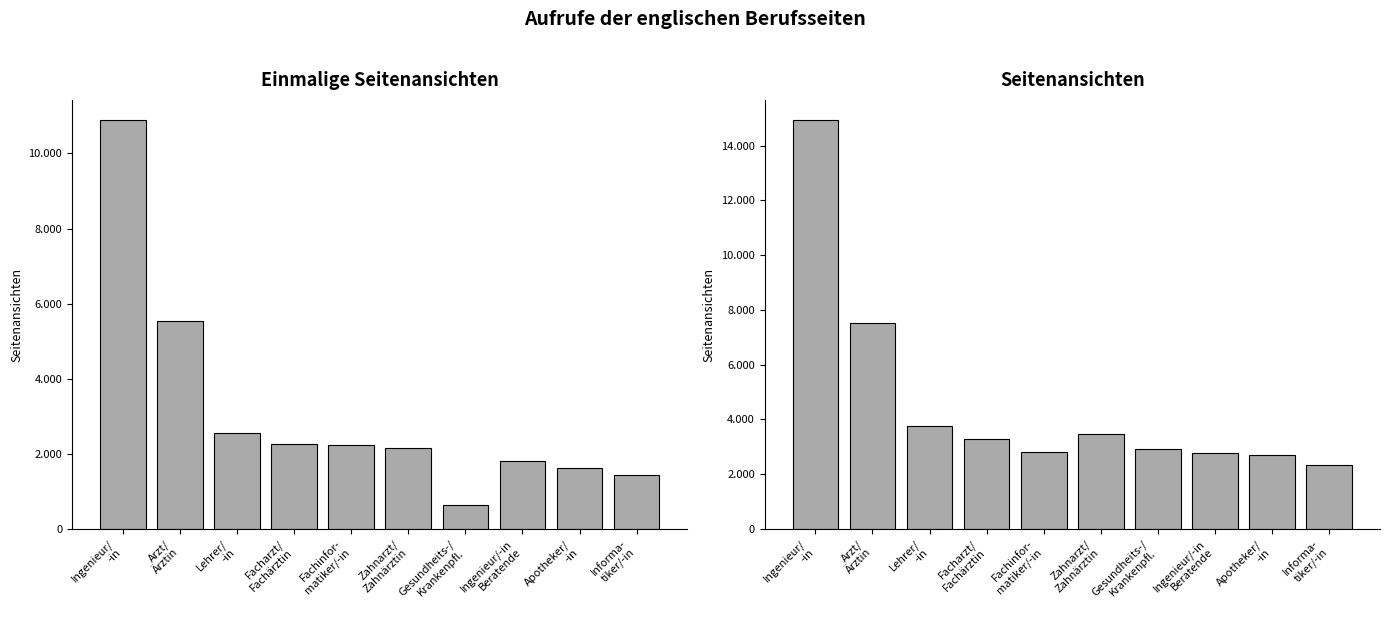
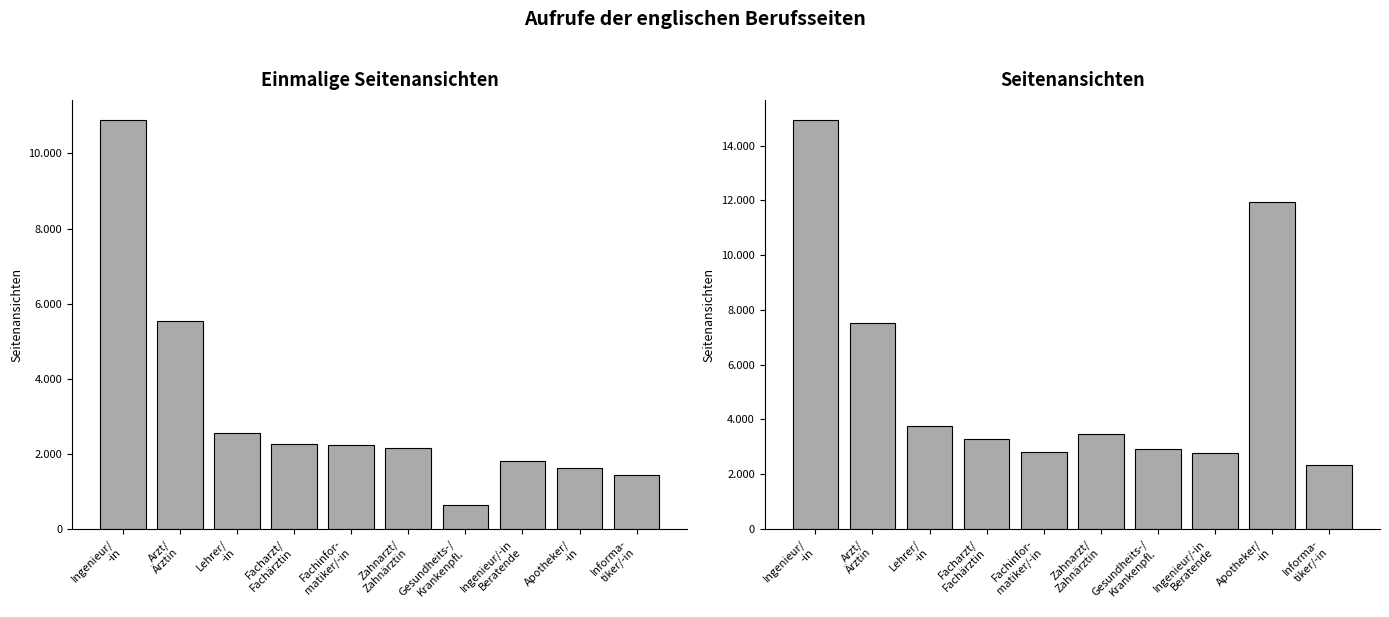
Seitenansichten, Apotheker/ -in: 2.7 -> 11.9
